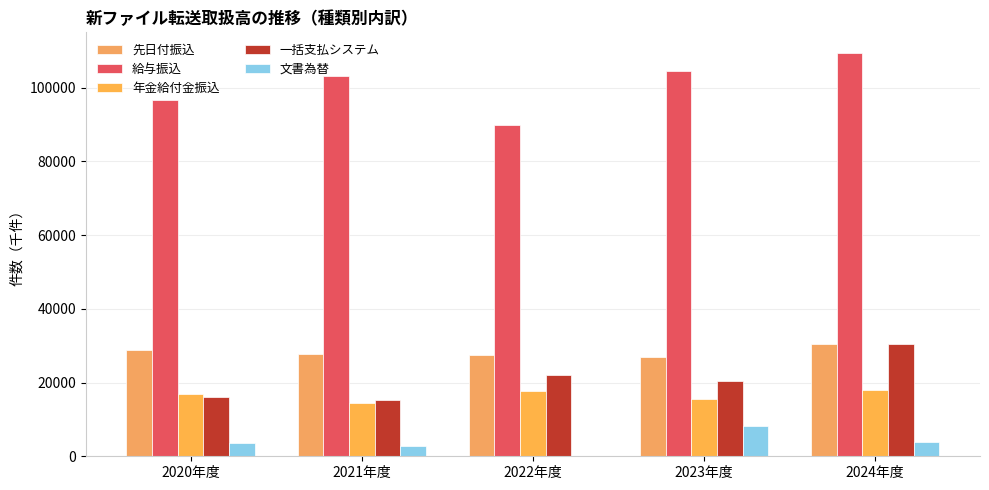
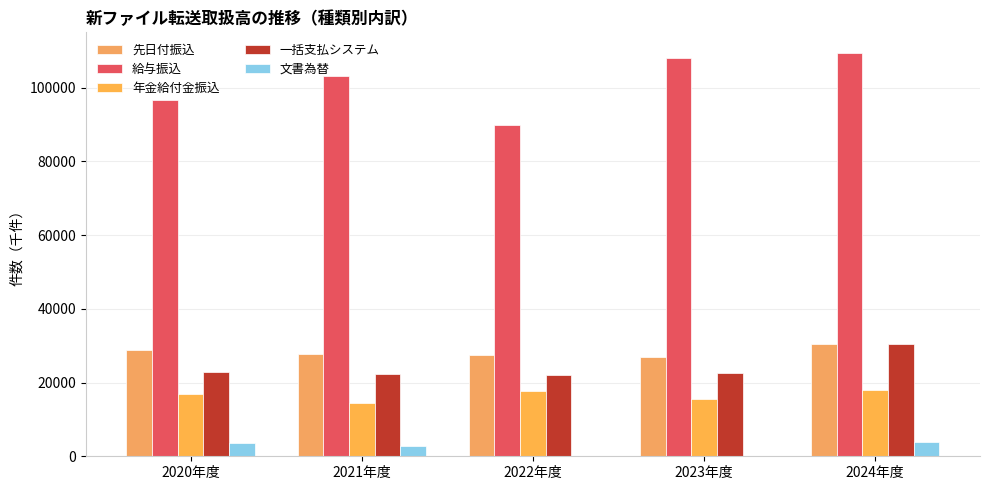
一括支払システム, 2020年度: 16000 -> 23000
一括支払システム, 2021年度: 15000 -> 22000
給与振込, 2023年度: 104000 -> 108000
一括支払システム, 2023年度: 20000 -> 23000
文書為替, 2023年度: 8000 -> 0
